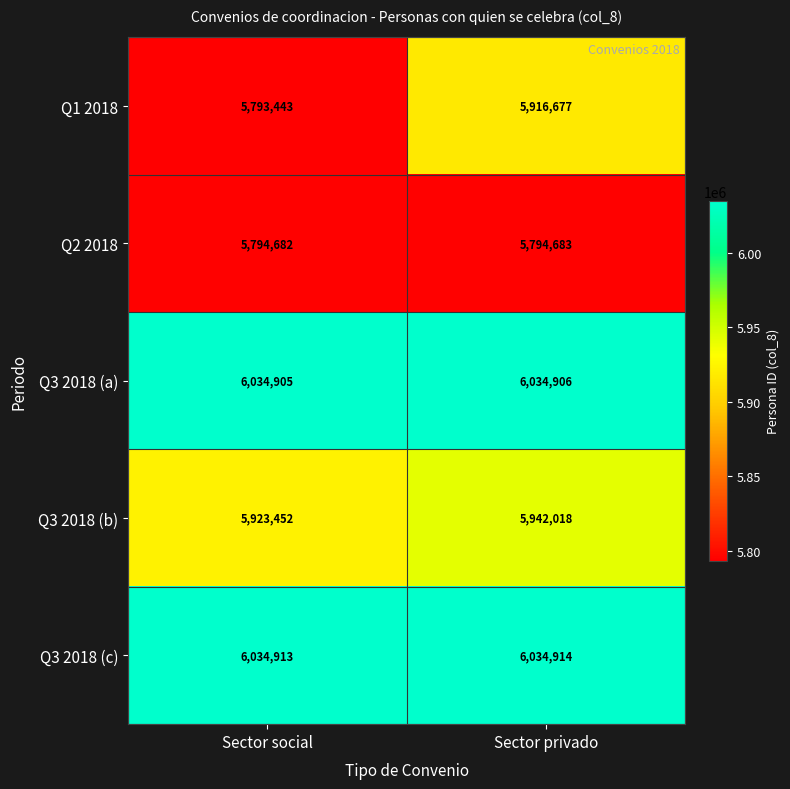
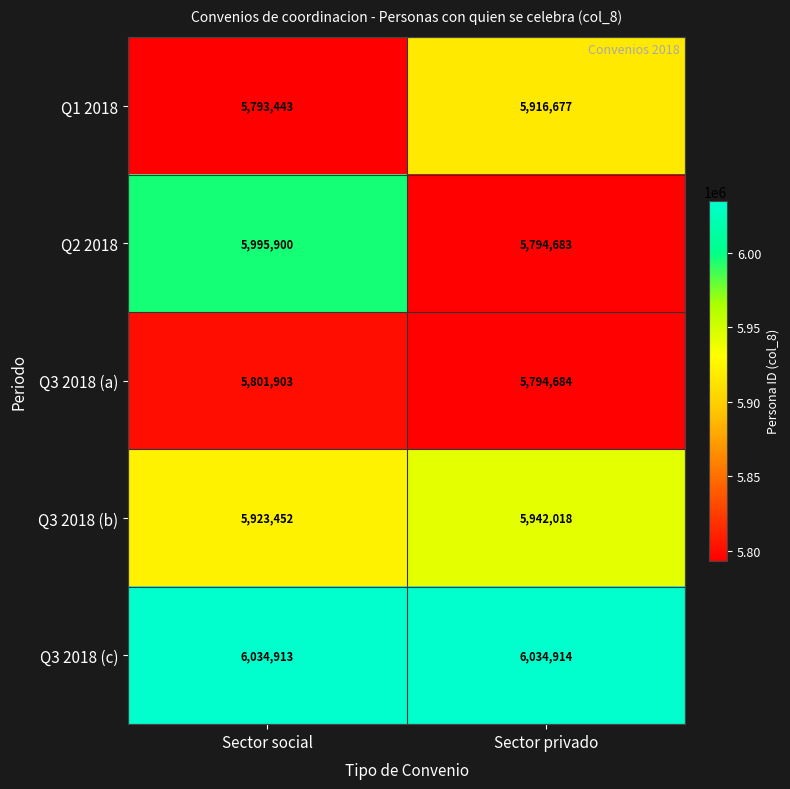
Q2 2018, Sector social: 5,794,682 -> 5,995,900
Q3 2018 (a), Sector social: 6,034,905 -> 5,801,903
Q3 2018 (a), Sector privado: 6,034,906 -> 5,794,684
